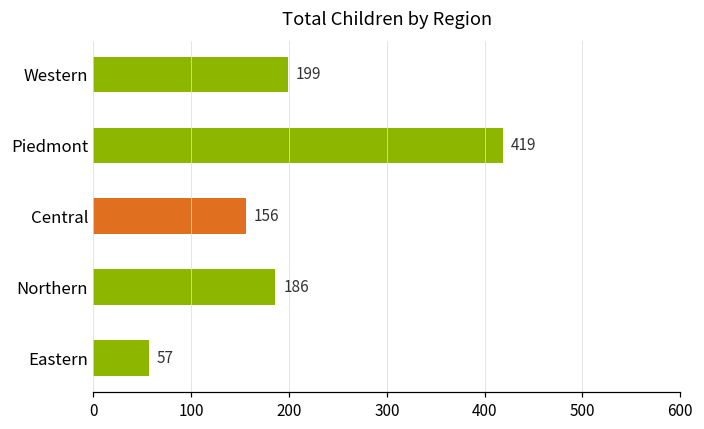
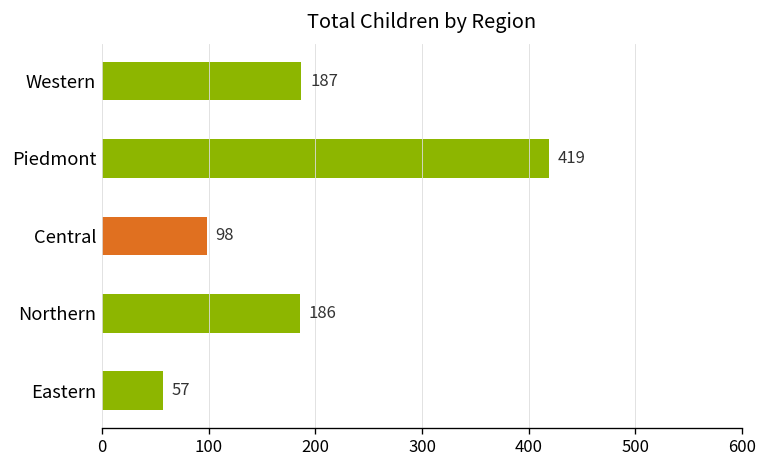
Western: 199 -> 187
Central: 156 -> 98
